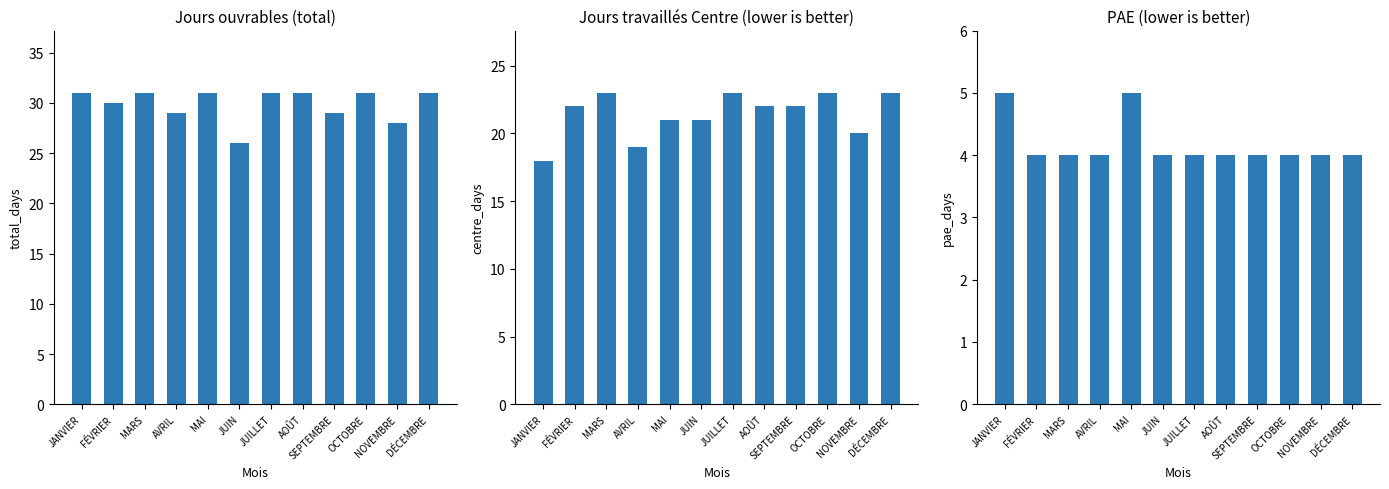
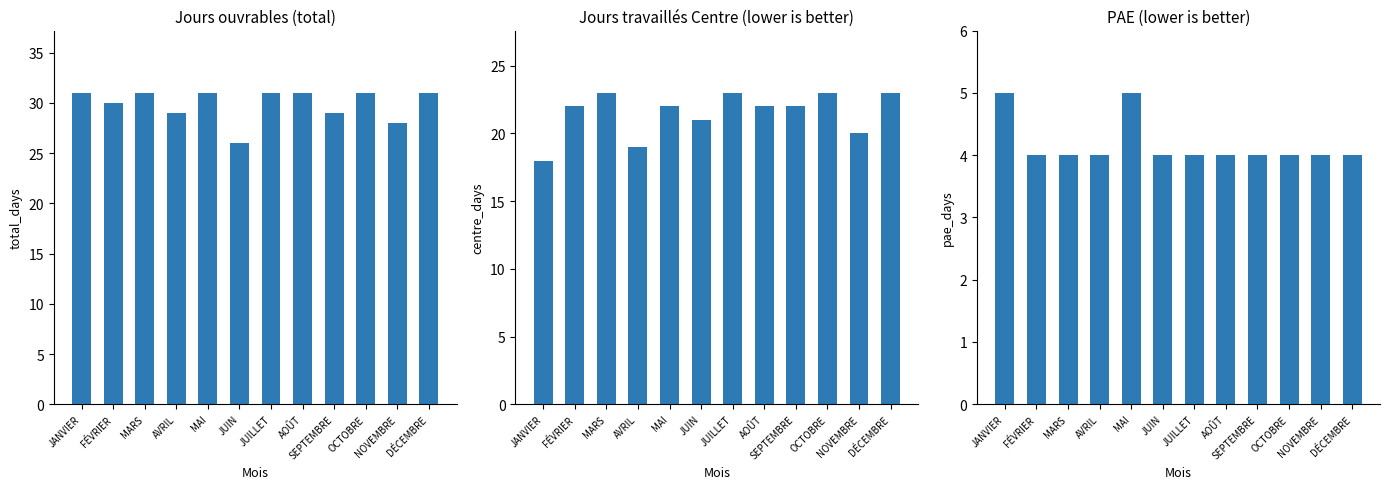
Jours travaillés Centre (lower is better), MAI: 21 -> 22
